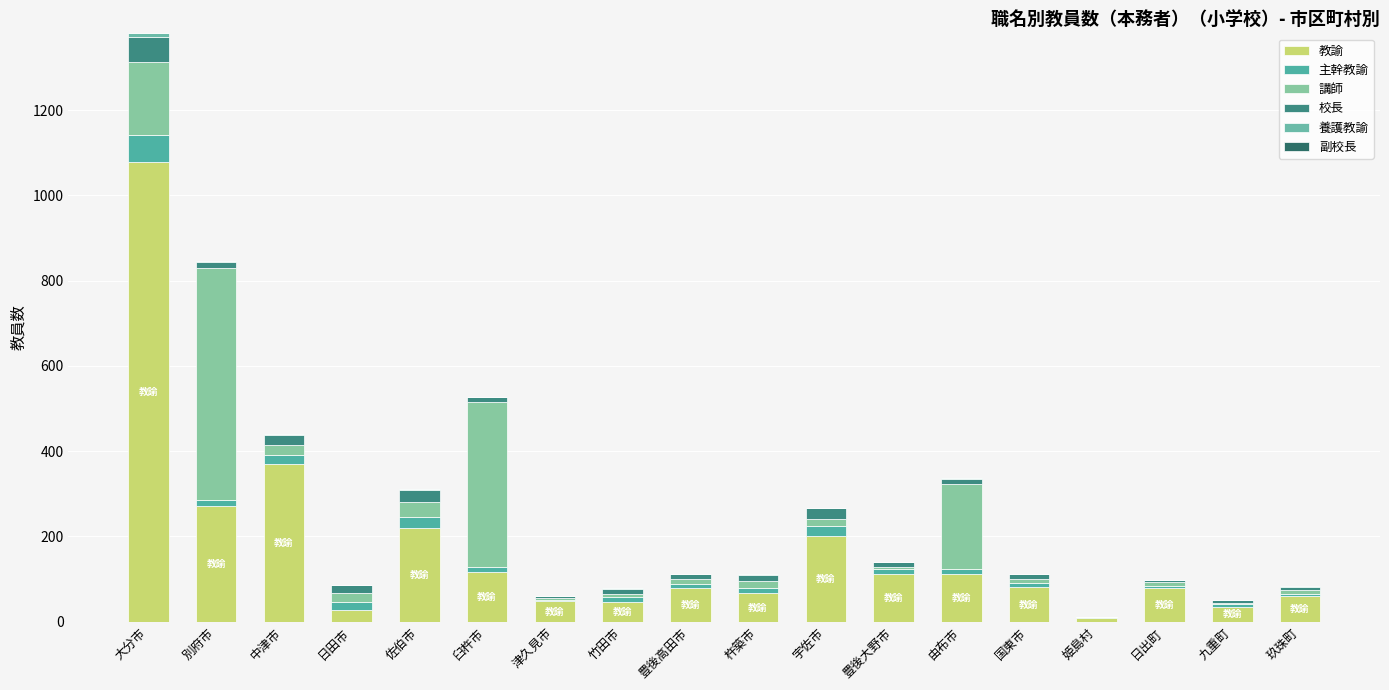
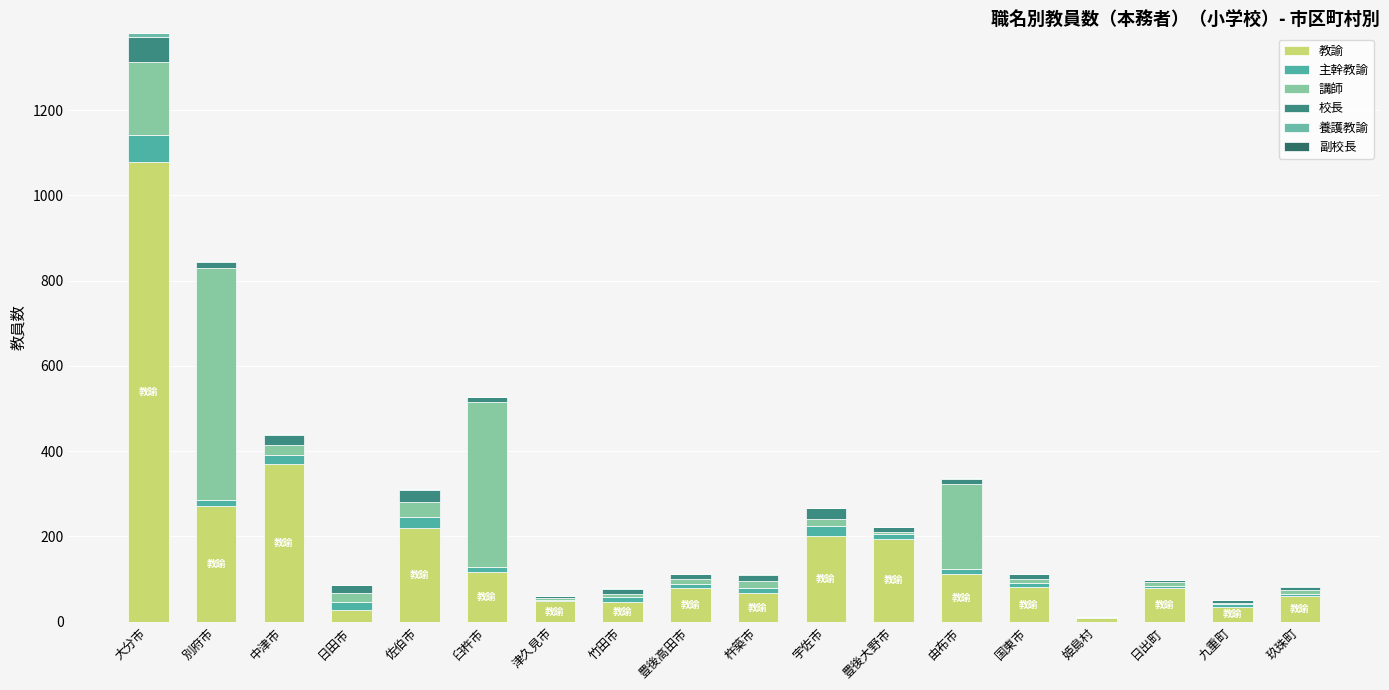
教諭, 豊後大野市: 110 -> 200
